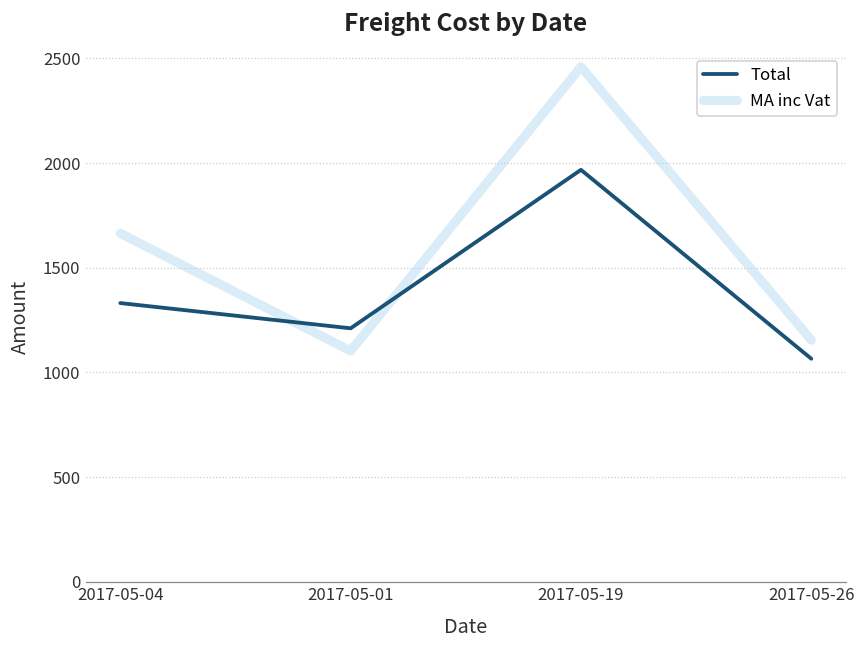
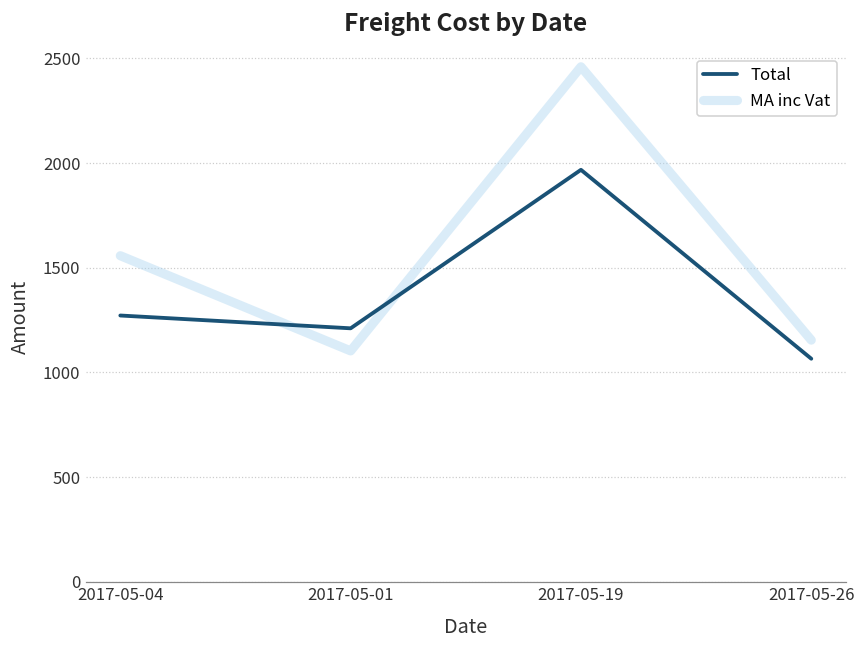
Total, 2017-05-04: 1330 -> 1270
MA inc Vat, 2017-05-04: 1660 -> 1560
